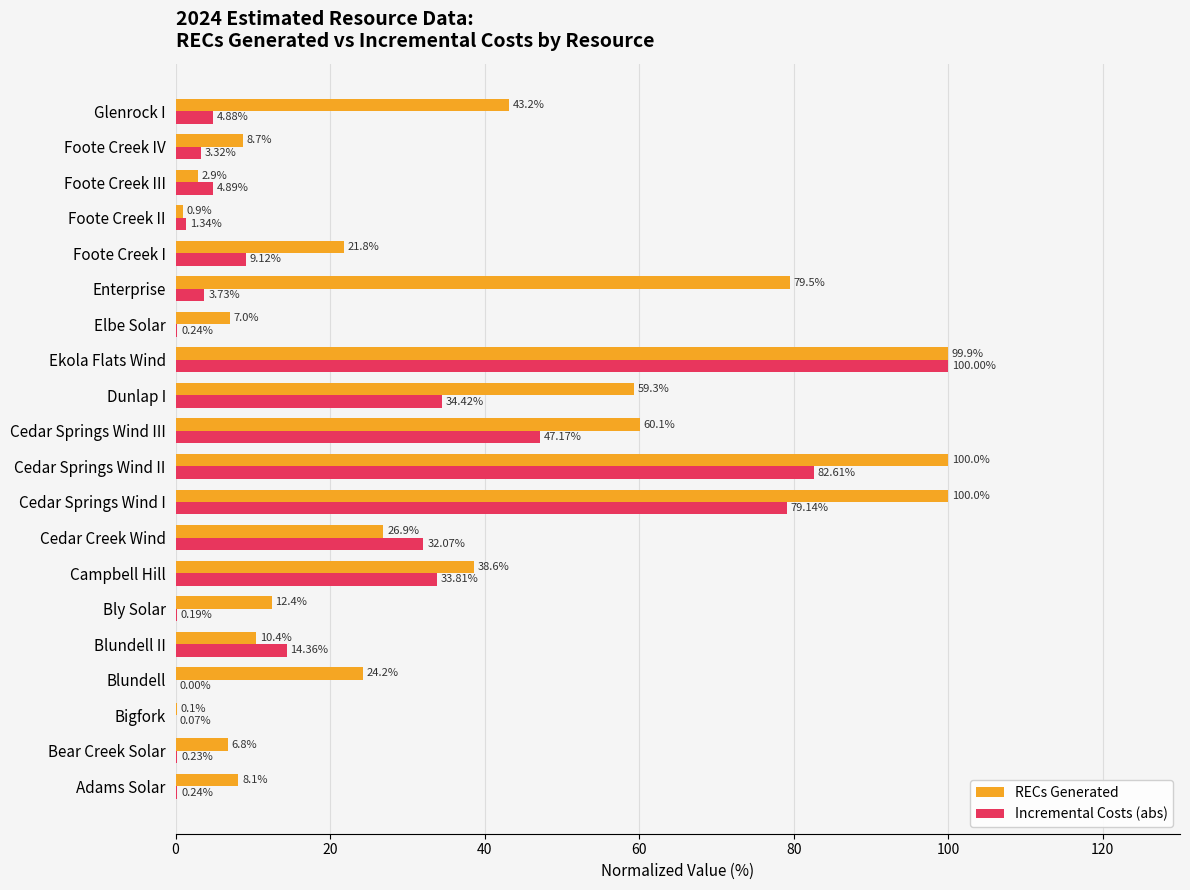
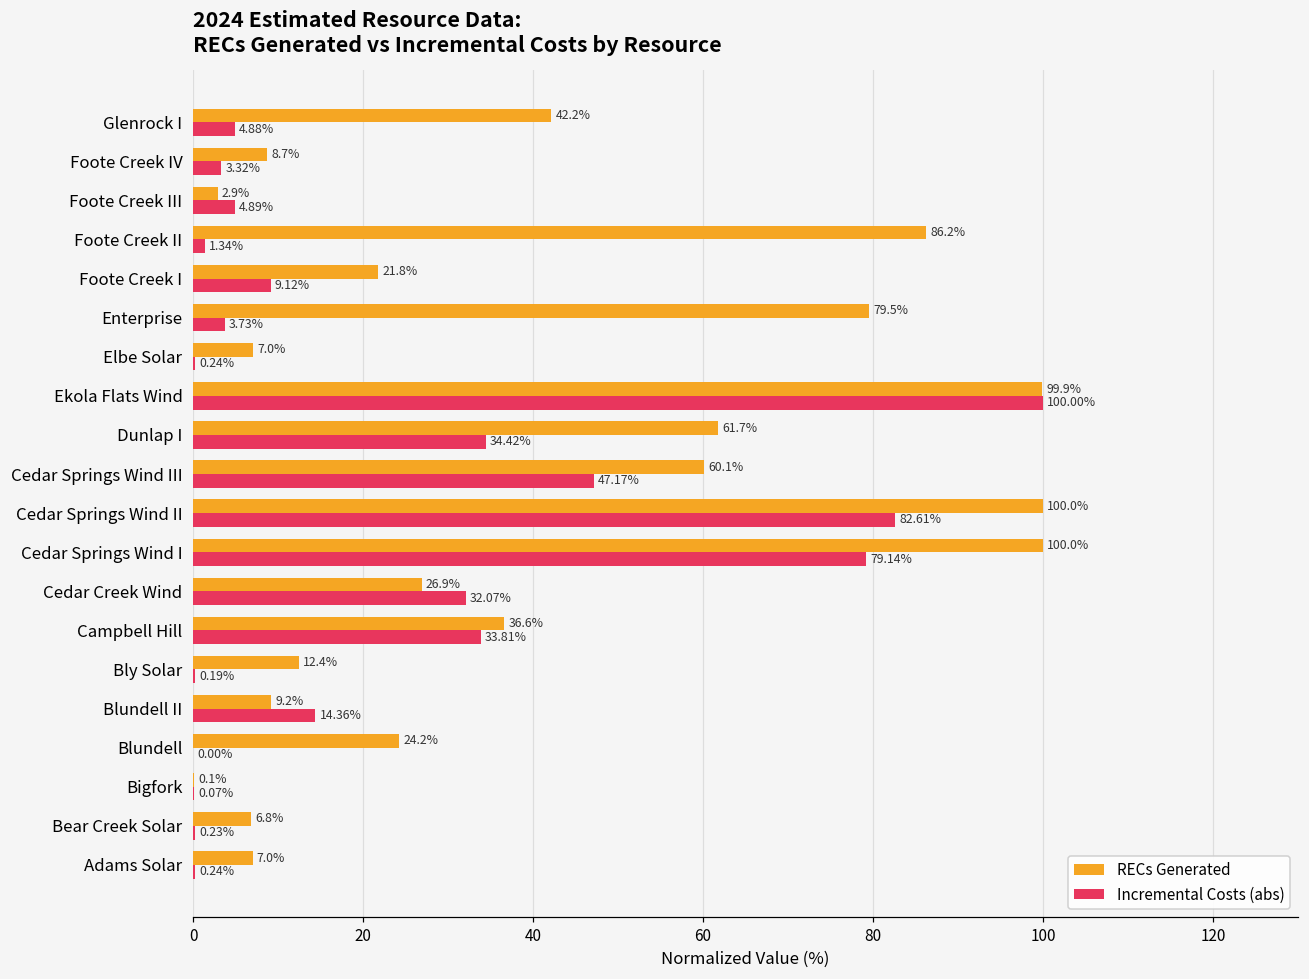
RECs Generated, Glenrock I: 43.2% -> 42.2%
RECs Generated, Foote Creek II: 0.9% -> 86.2%
RECs Generated, Dunlap I: 59.3% -> 61.7%
RECs Generated, Campbell Hill: 38.6% -> 36.6%
RECs Generated, Blundell II: 10.4% -> 9.2%
RECs Generated, Adams Solar: 8.1% -> 7.0%
